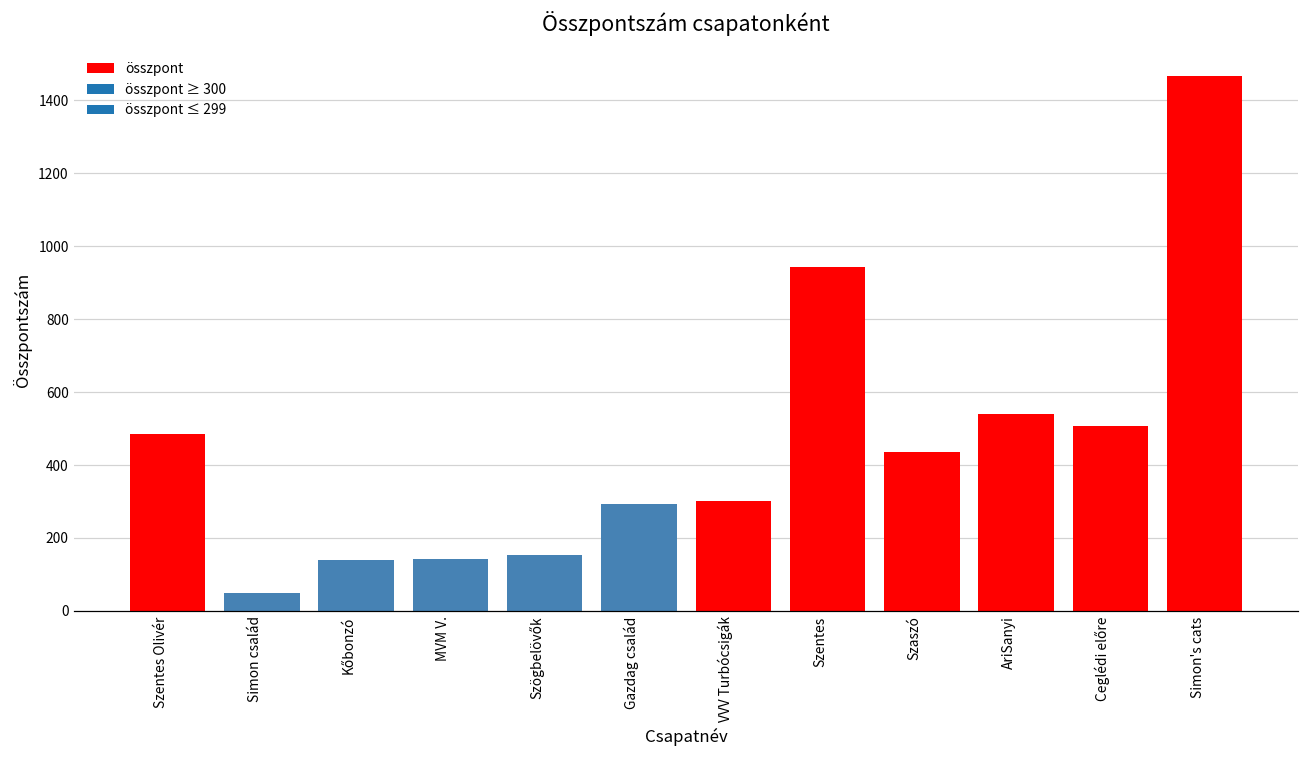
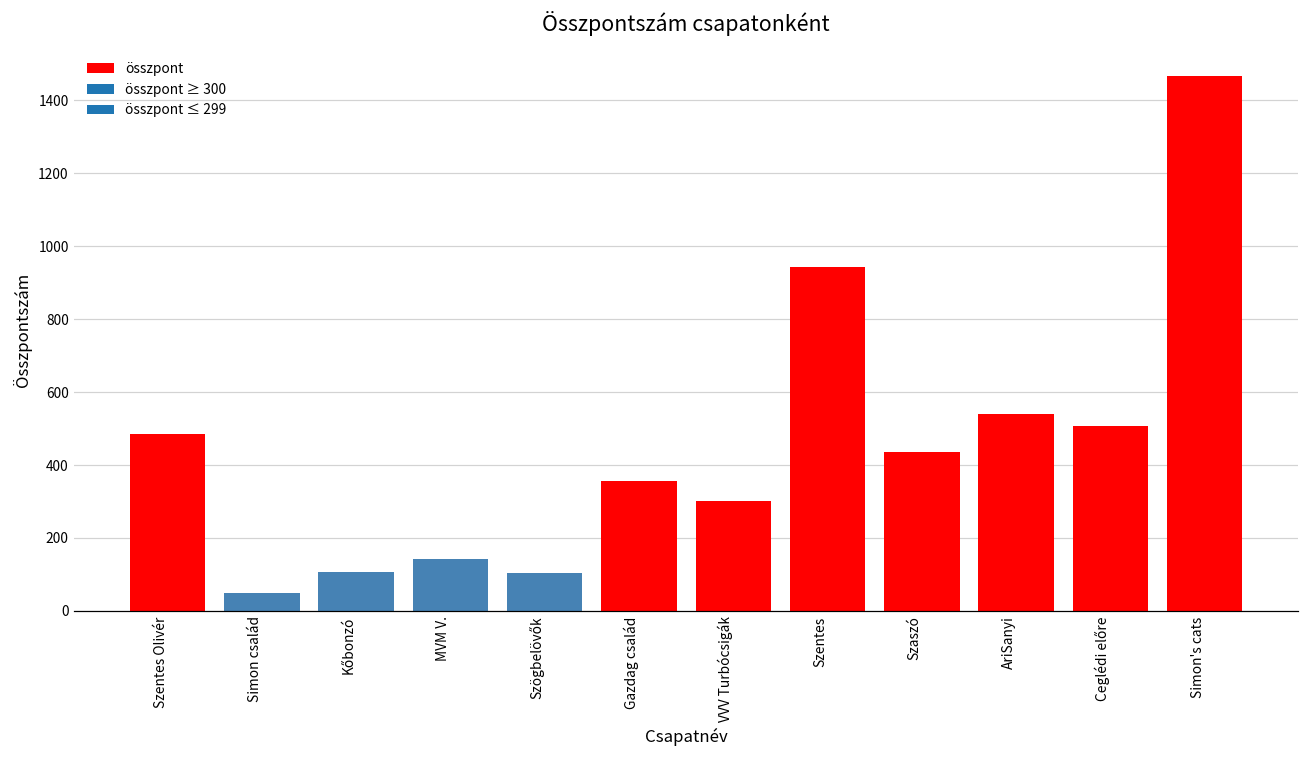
Kőbonzó: 140 -> 110
Szögbelövők: 150 -> 100
Gazdag család: 290 -> 360
